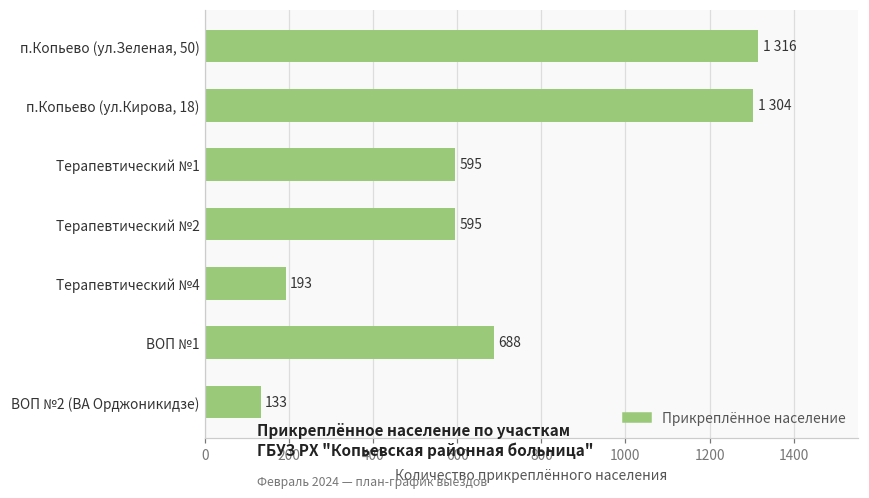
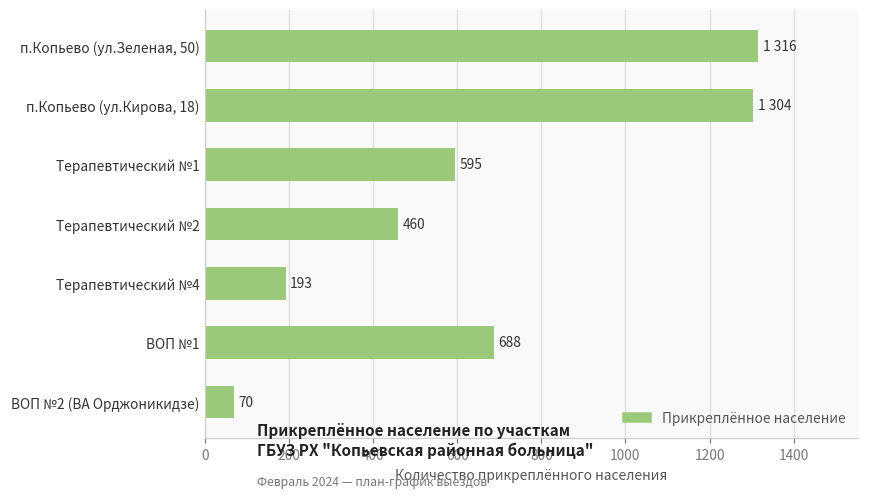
Терапевтический №2: 595 -> 460
ВОП №2 (ВА Орджоникидзе): 133 -> 70
